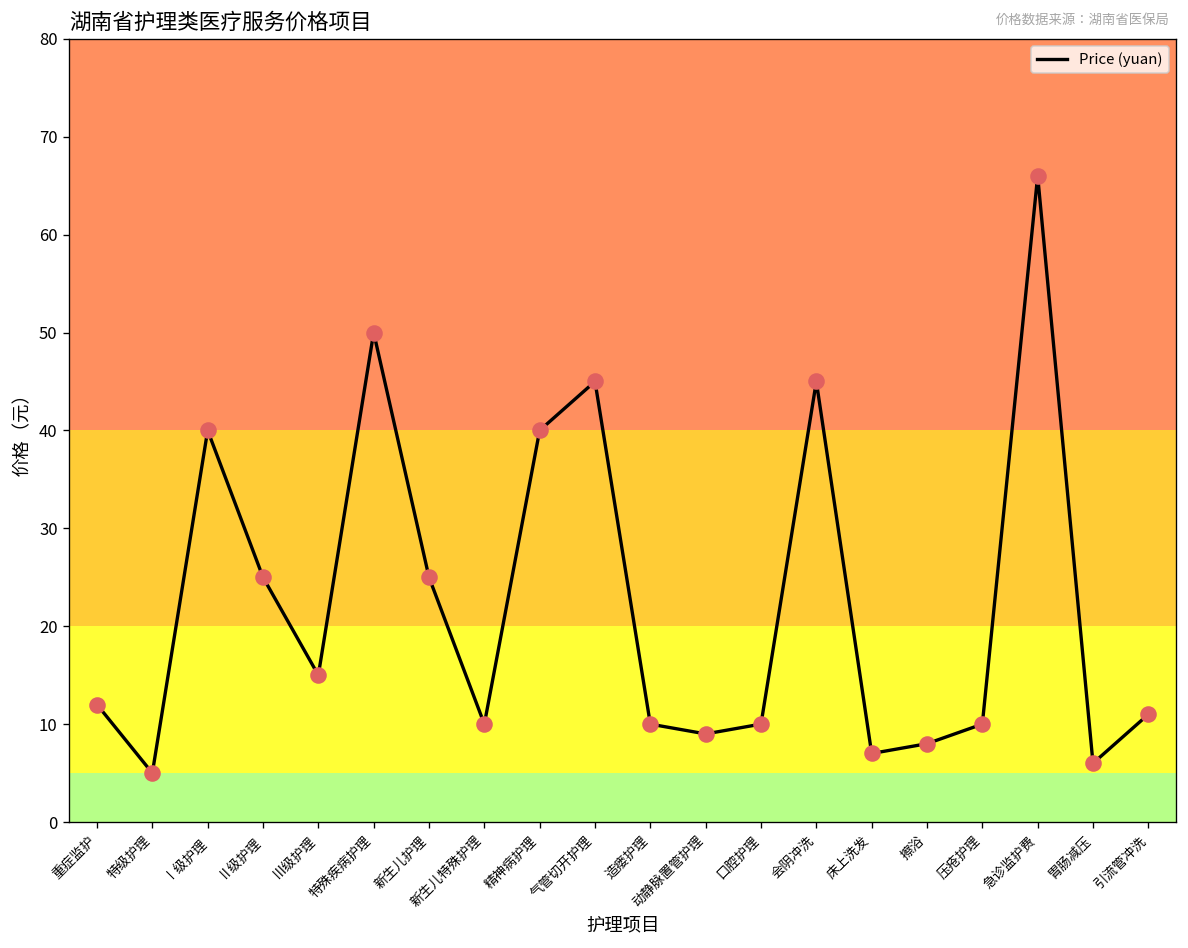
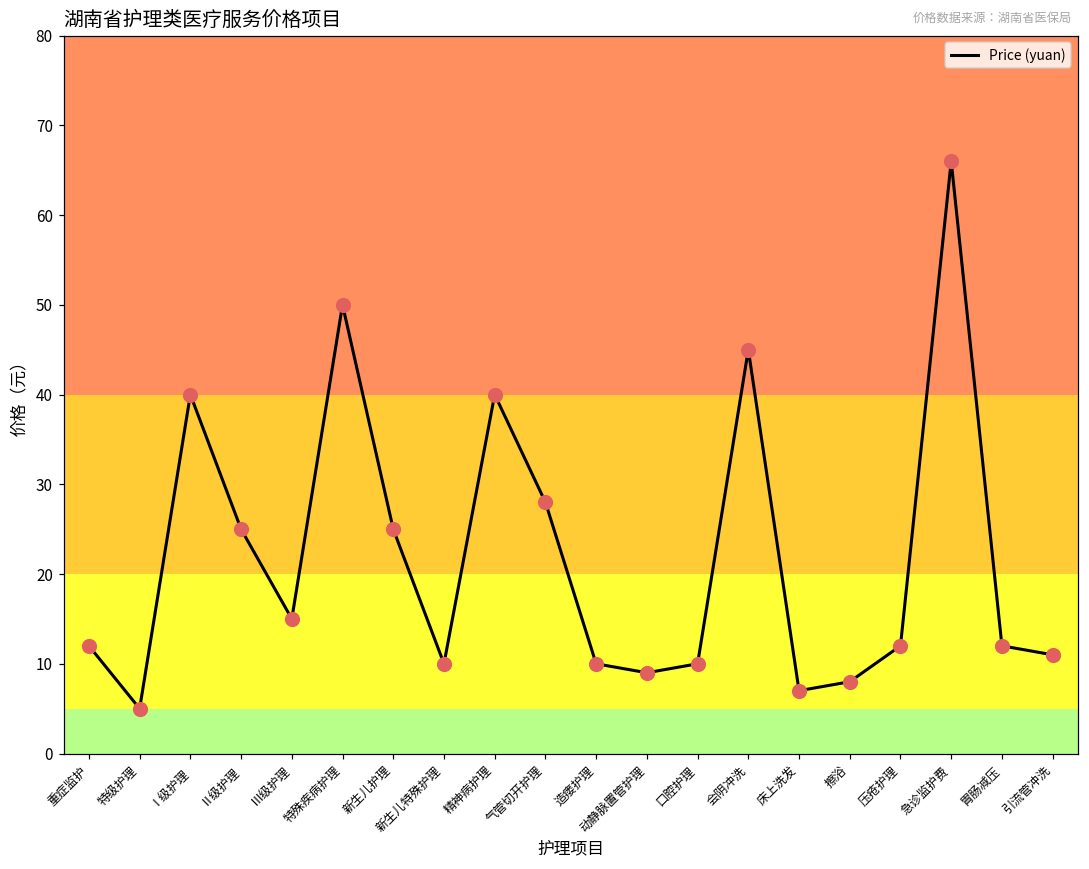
气管切开护理: 45 -> 28
压疮护理: 10 -> 12
胃肠减压: 6 -> 12
